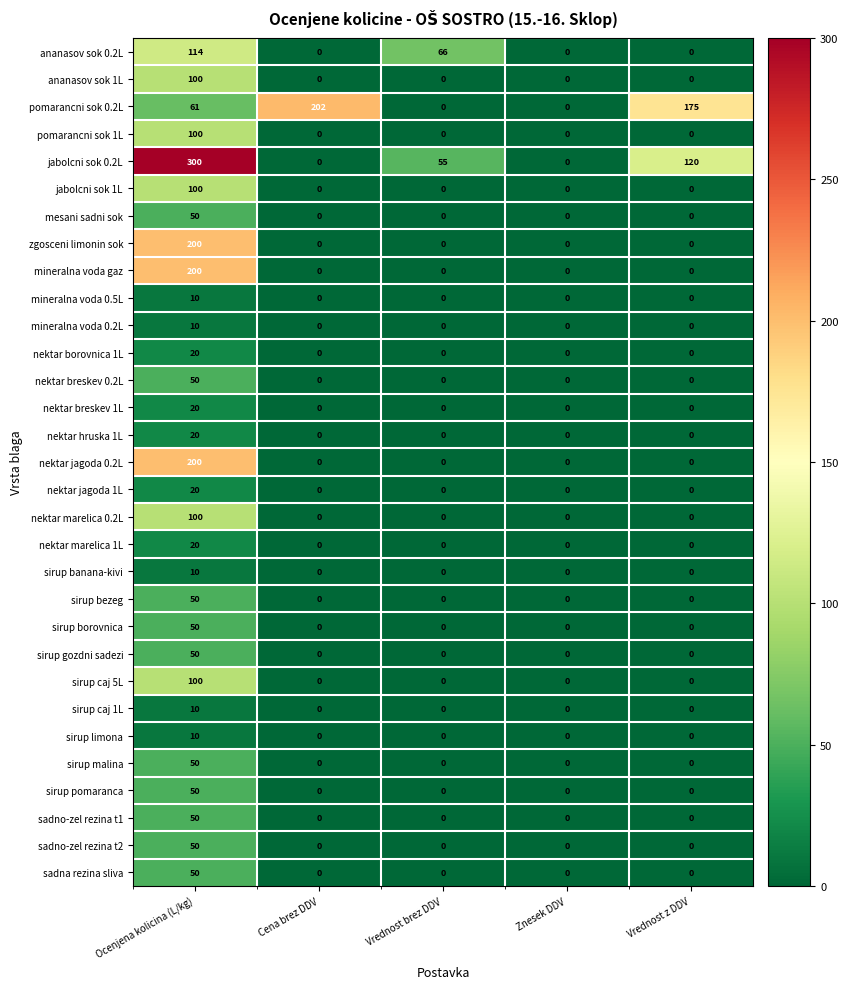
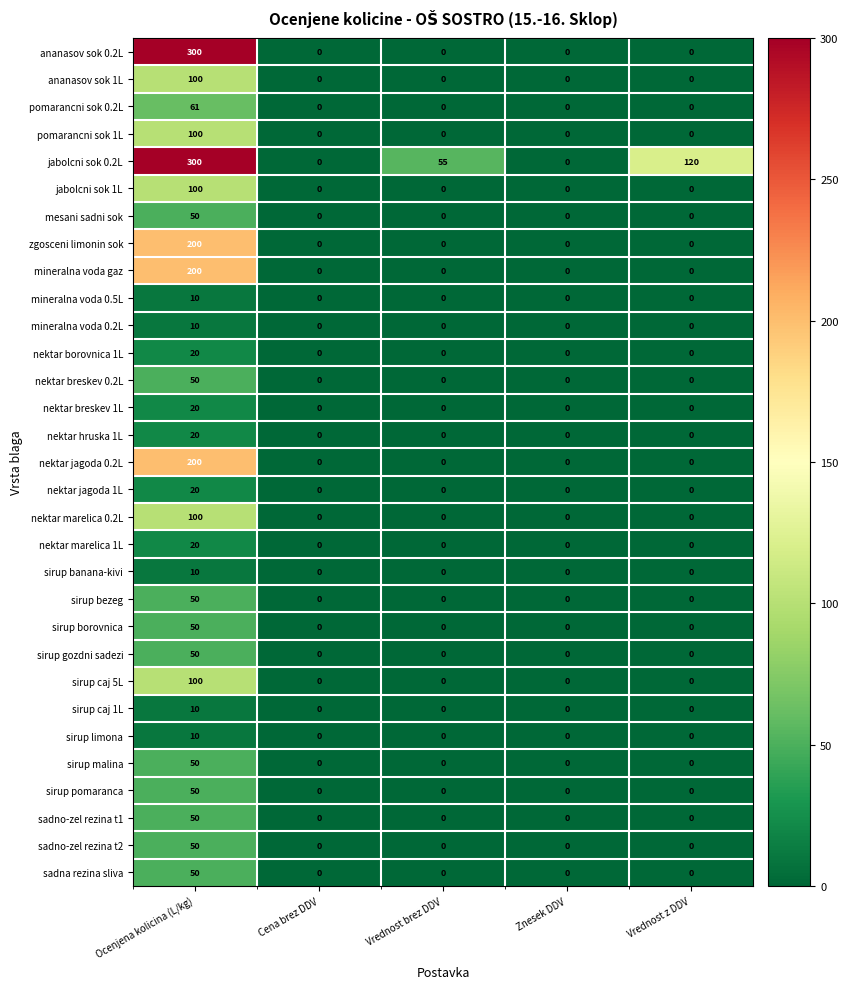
ananasov sok 0.2L, Ocenjena kolicina (L/kg): 114 -> 300
ananasov sok 0.2L, Vrednost brez DDV: 66 -> 0
pomarancni sok 0.2L, Cena brez DDV: 202 -> 0
pomarancni sok 0.2L, Vrednost z DDV: 175 -> 0
